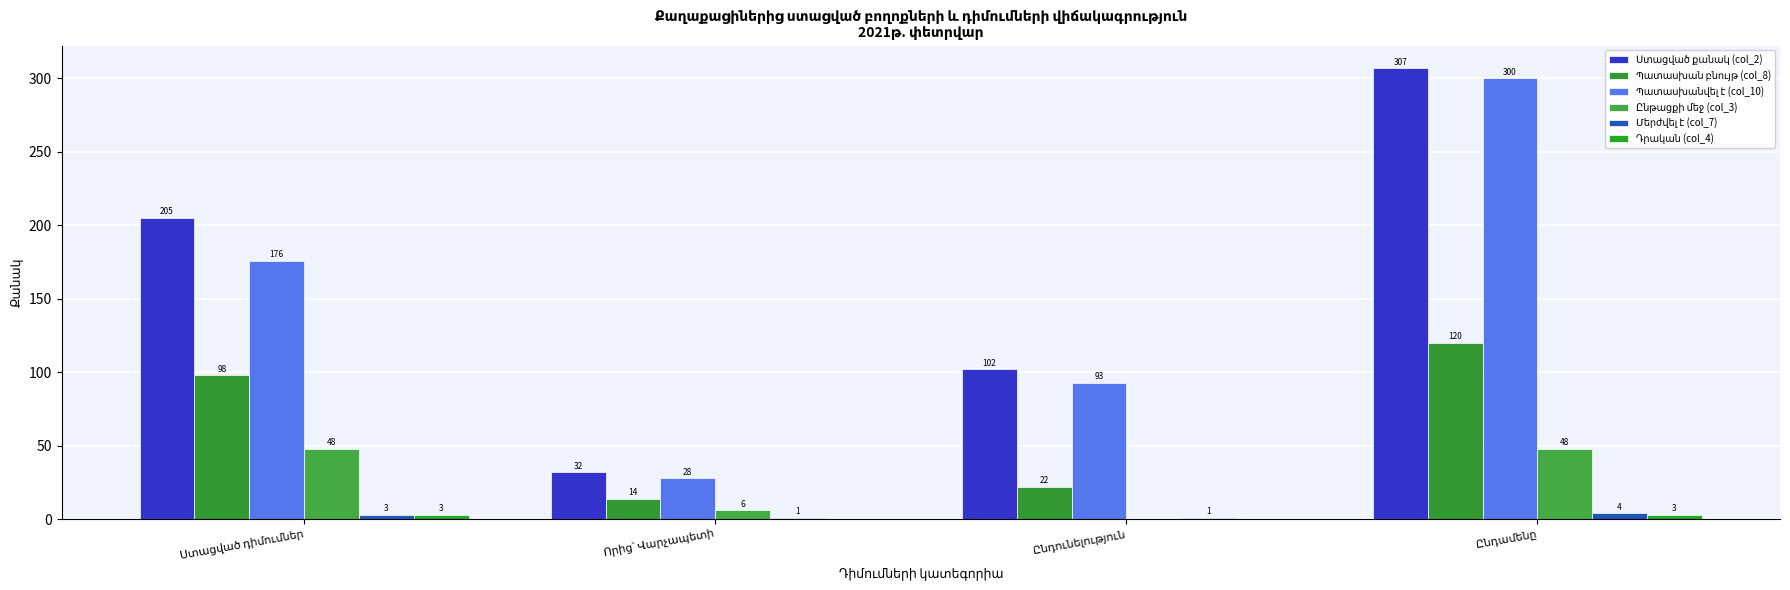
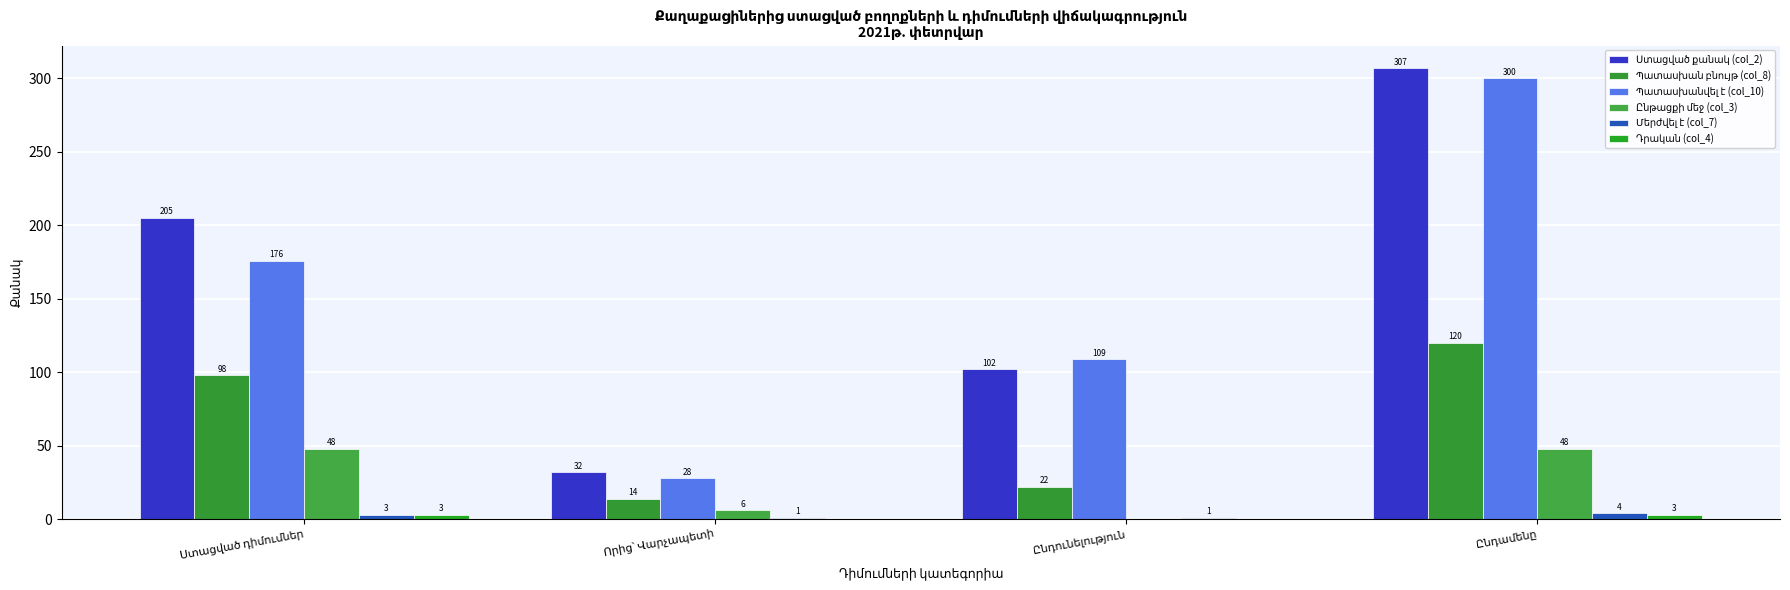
Պատասխանվել է (col_10), Ընդունելություն: 93 -> 109
